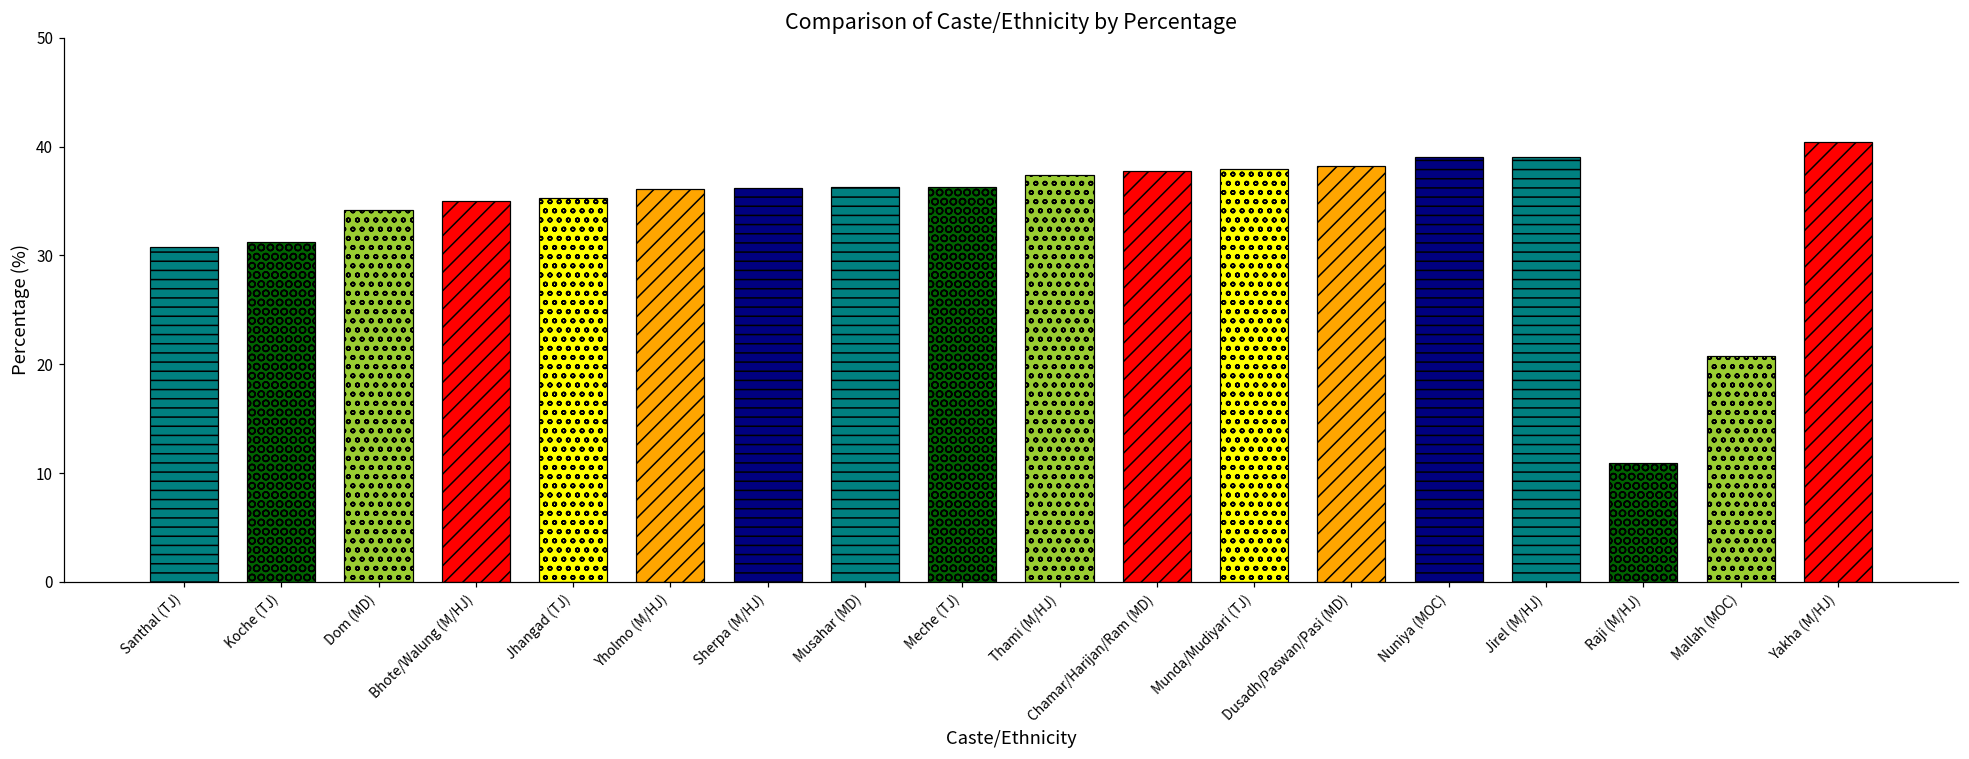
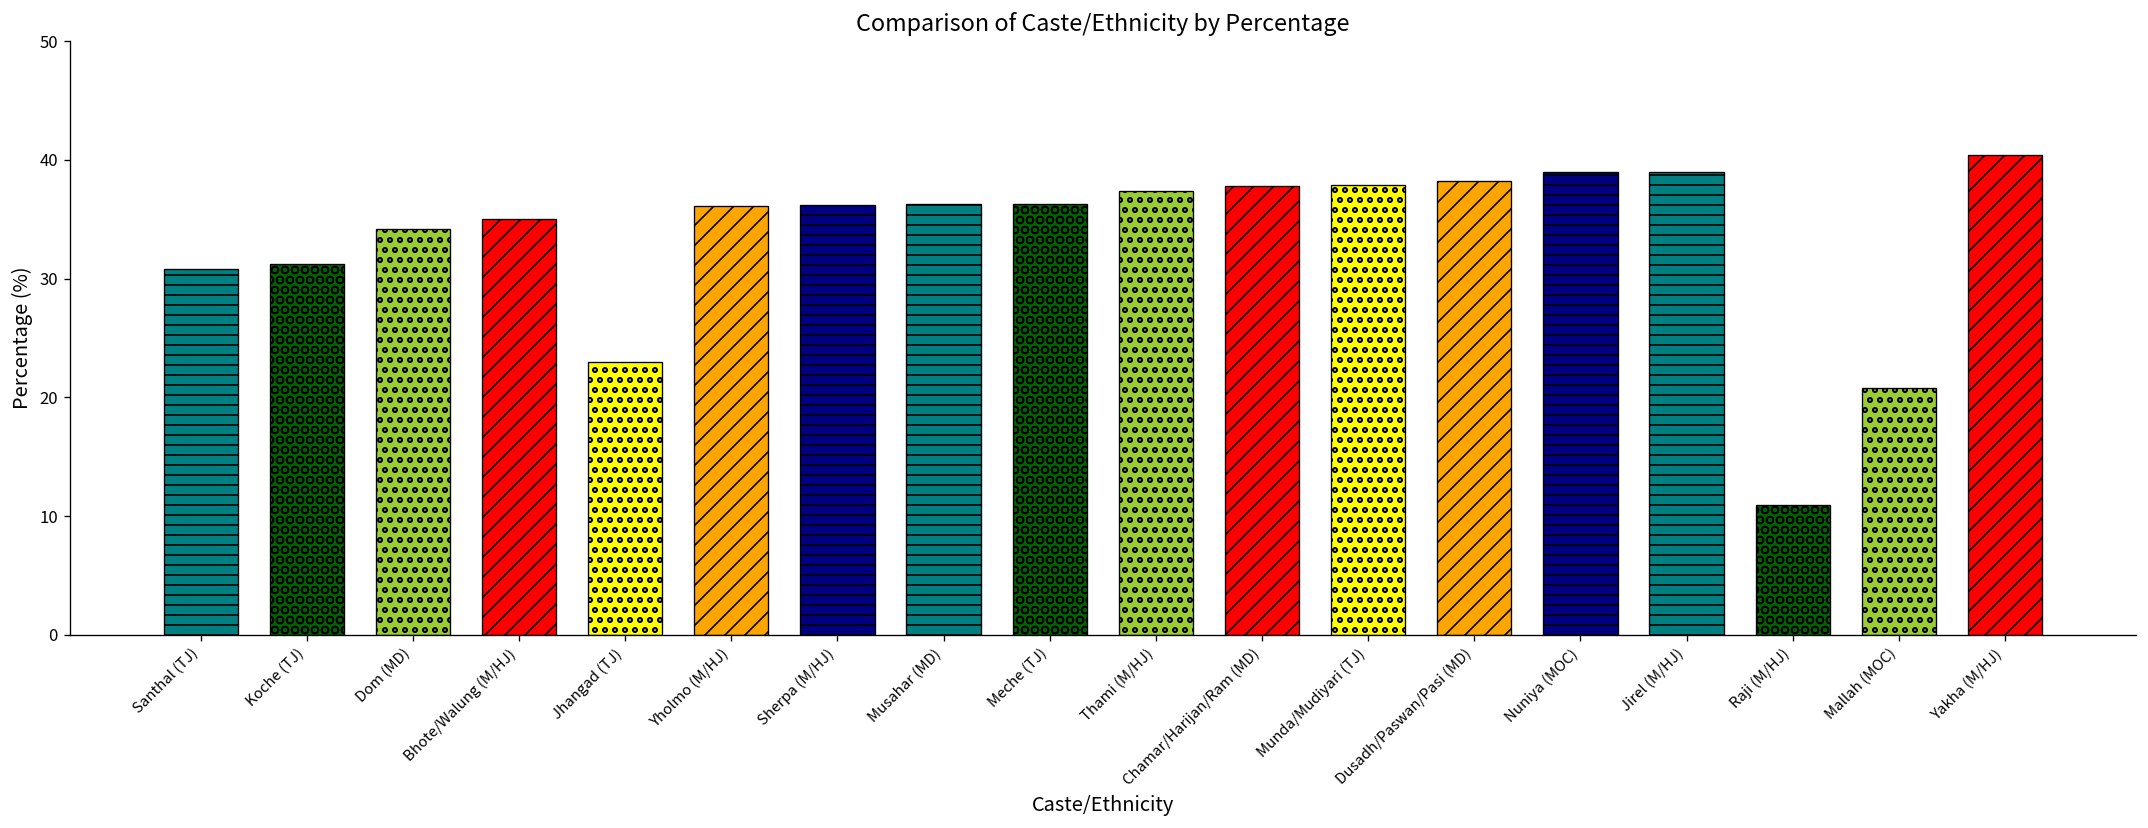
Jhangad (TJ): 35 -> 23
